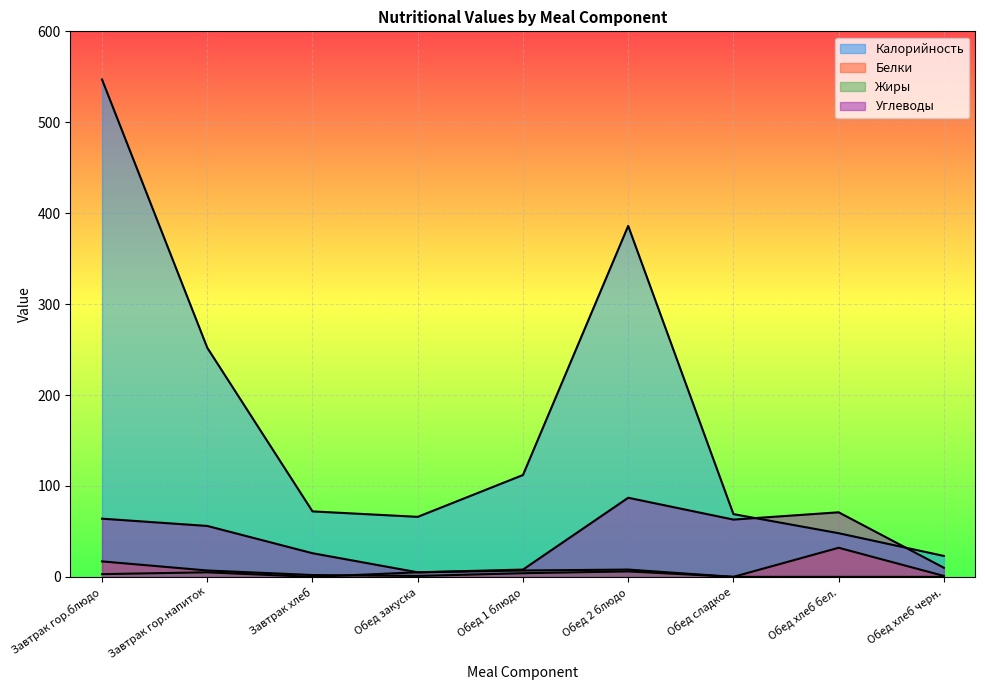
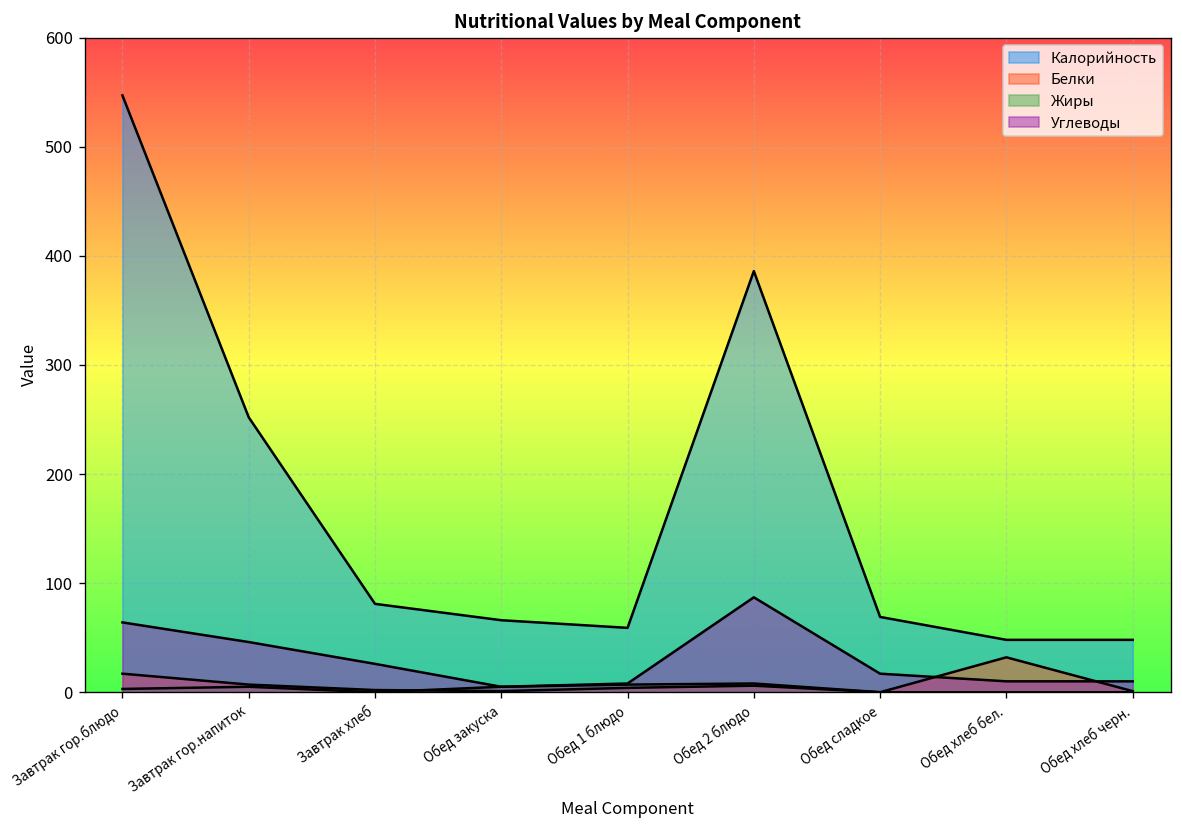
Углеводы, Завтрак гор.напиток: 60 -> 50
Калорийность, Завтрак хлеб: 70 -> 80
Калорийность, Обед 1 блюдо: 110 -> 60
Углеводы, Обед сладкое: 60 -> 20
Углеводы, Обед хлеб бел.: 70 -> 10
Калорийность, Обед хлеб черн.: 20 -> 50
